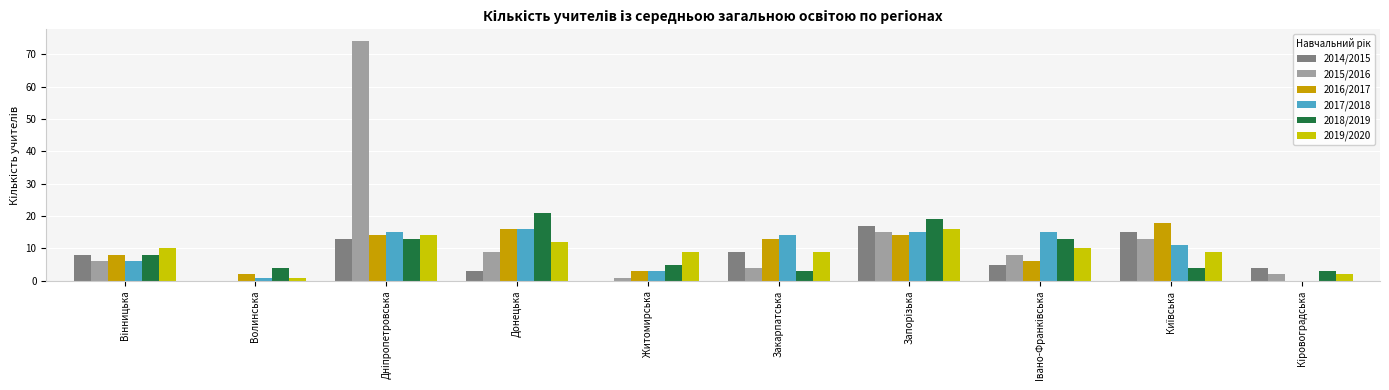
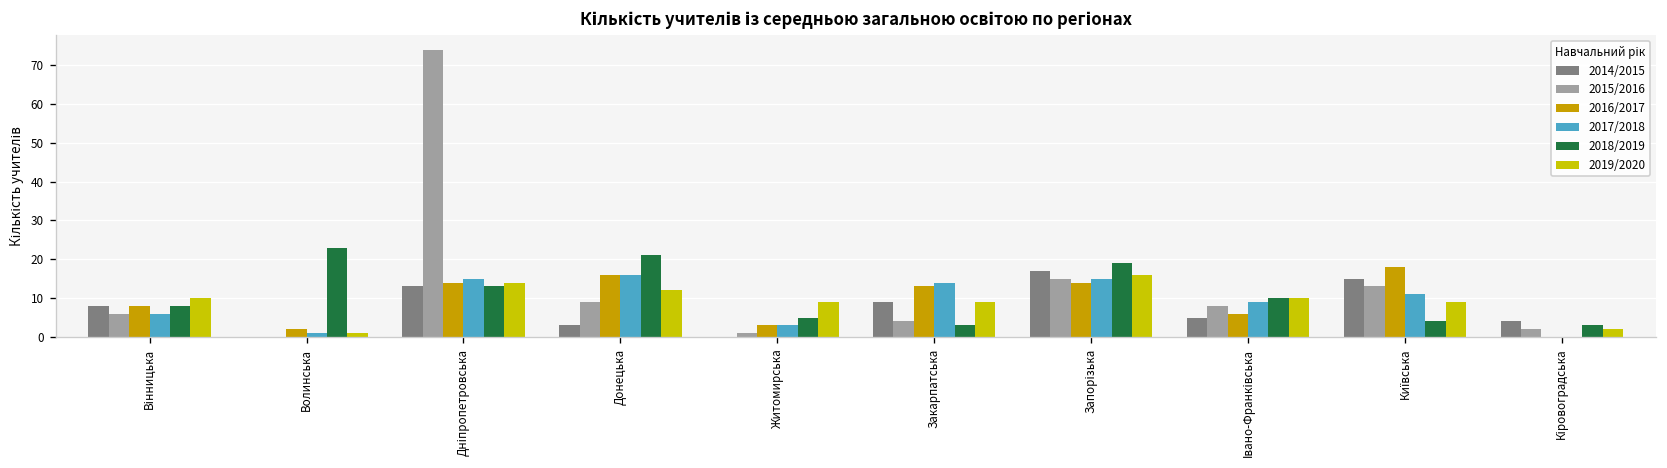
2018/2019, Волинська: 4 -> 23
2017/2018, Івано-Франківська: 15 -> 9
2018/2019, Івано-Франківська: 13 -> 10
